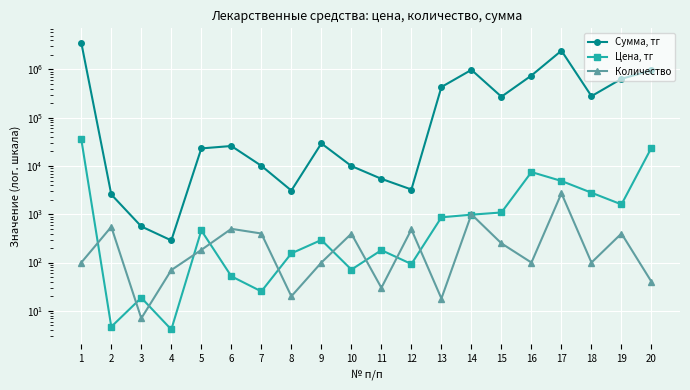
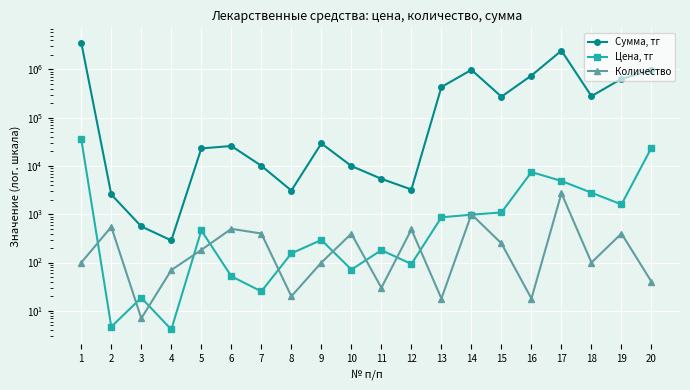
Количество, 16: 100 -> 18
